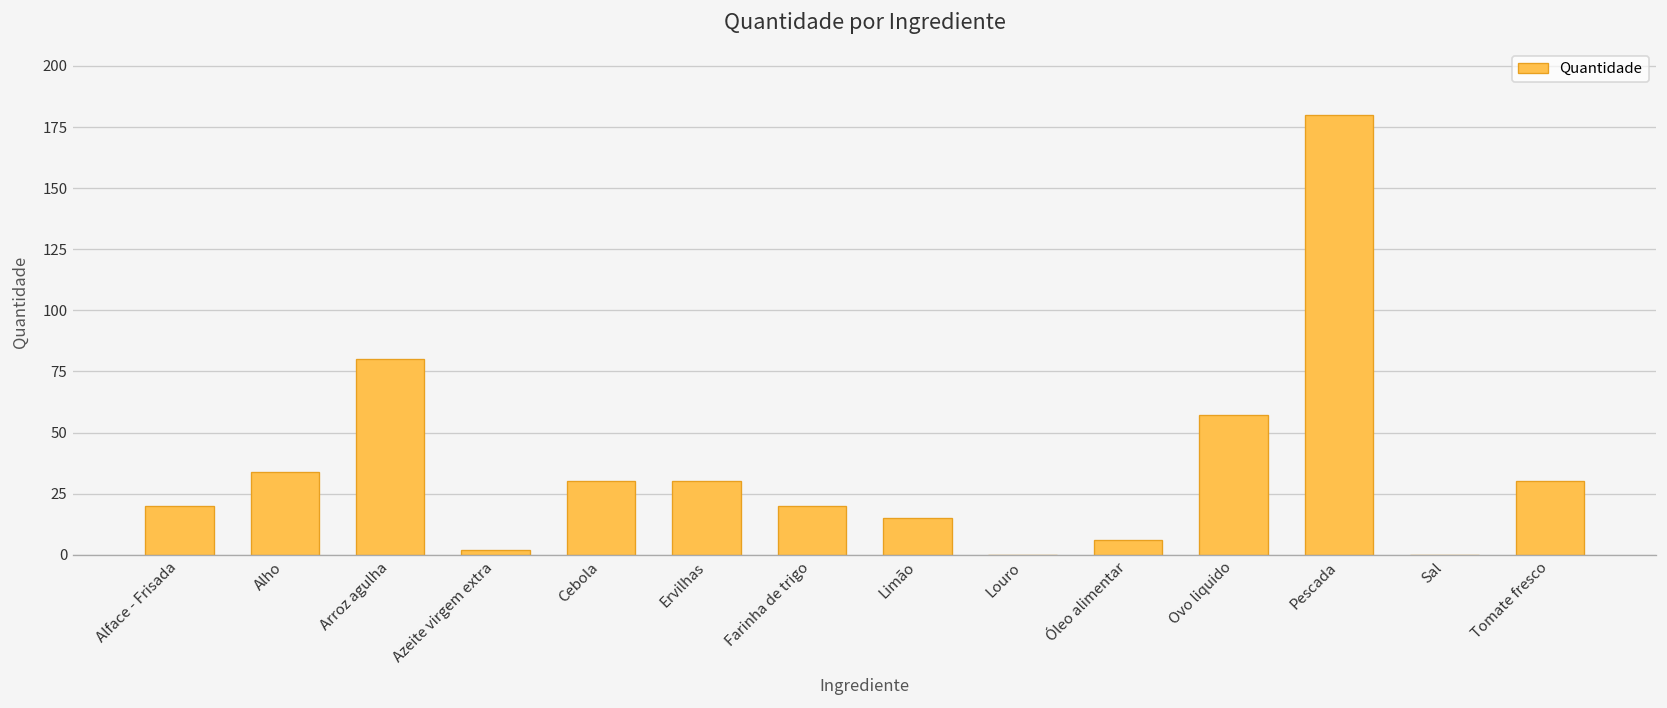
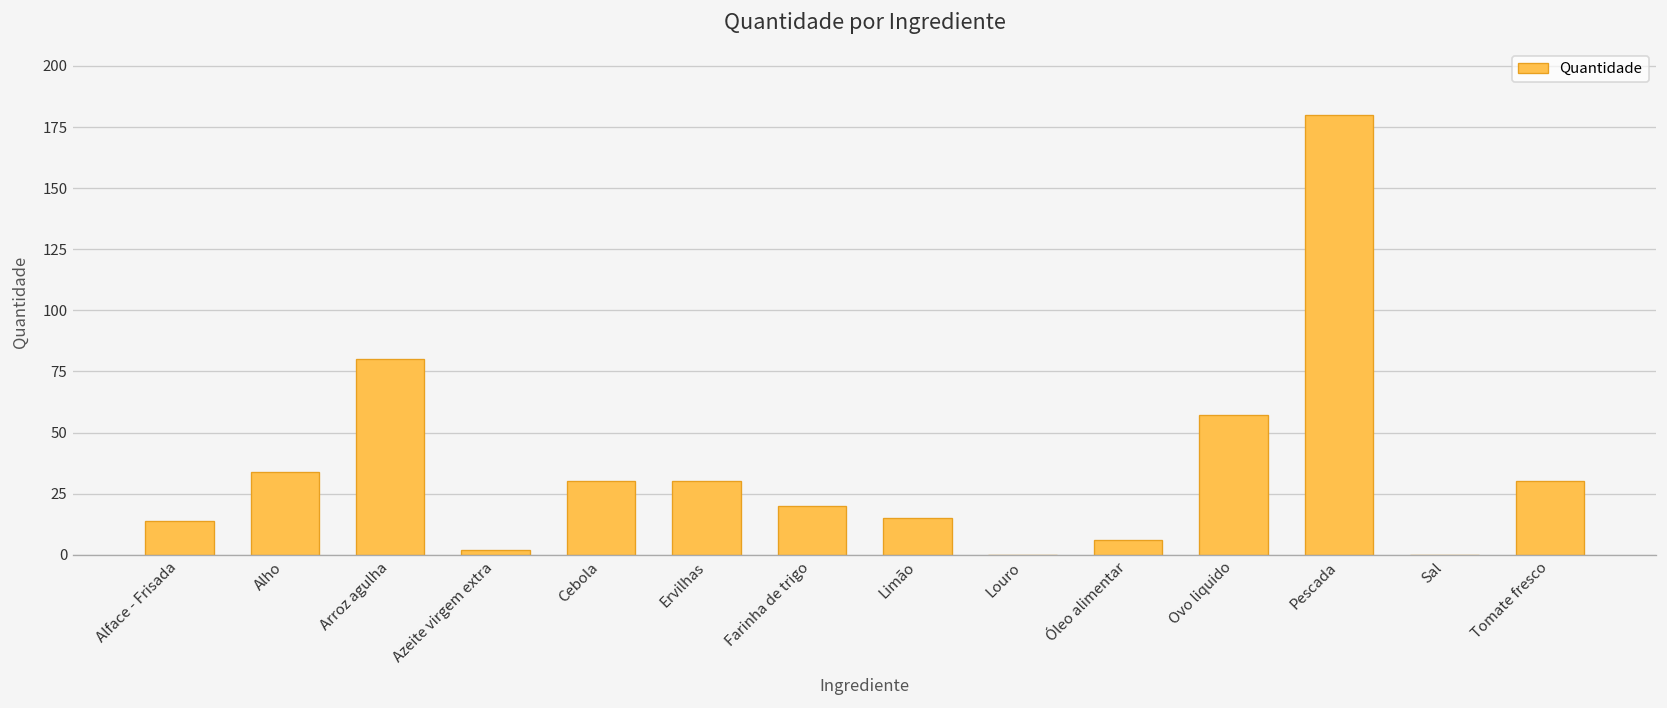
Alface - Frisada: 20 -> 14
